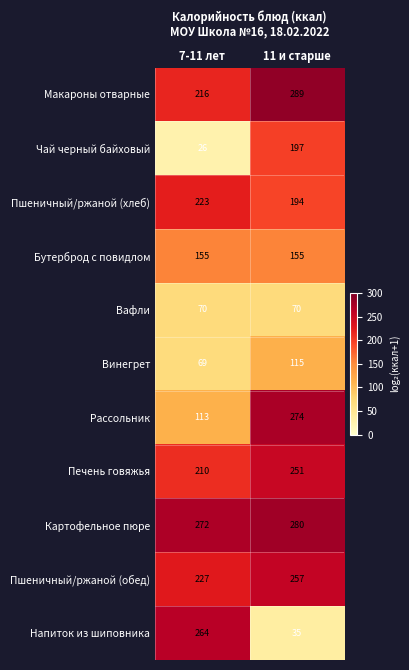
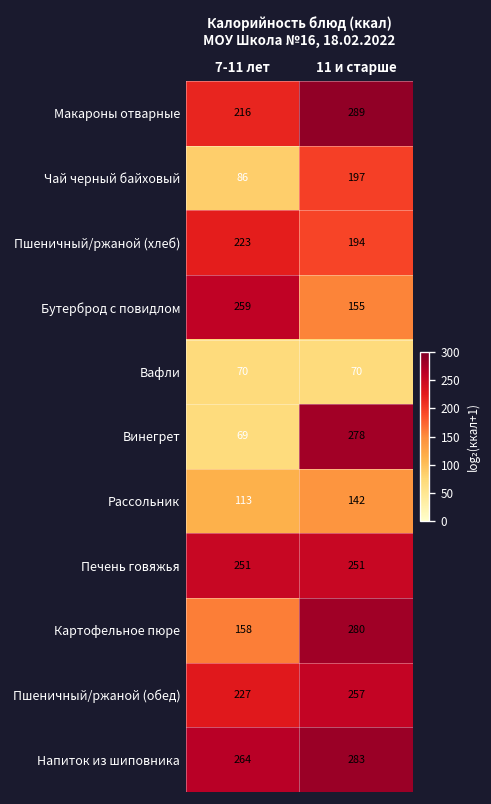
Чай черный байховый, 7-11 лет: 26 -> 86
Бутерброд с повидлом, 7-11 лет: 155 -> 259
Винегрет, 11 и старше: 115 -> 278
Рассольник, 11 и старше: 274 -> 142
Печень говяжья, 7-11 лет: 210 -> 251
Картофельное пюре, 7-11 лет: 272 -> 158
Напиток из шиповника, 11 и старше: 35 -> 283
